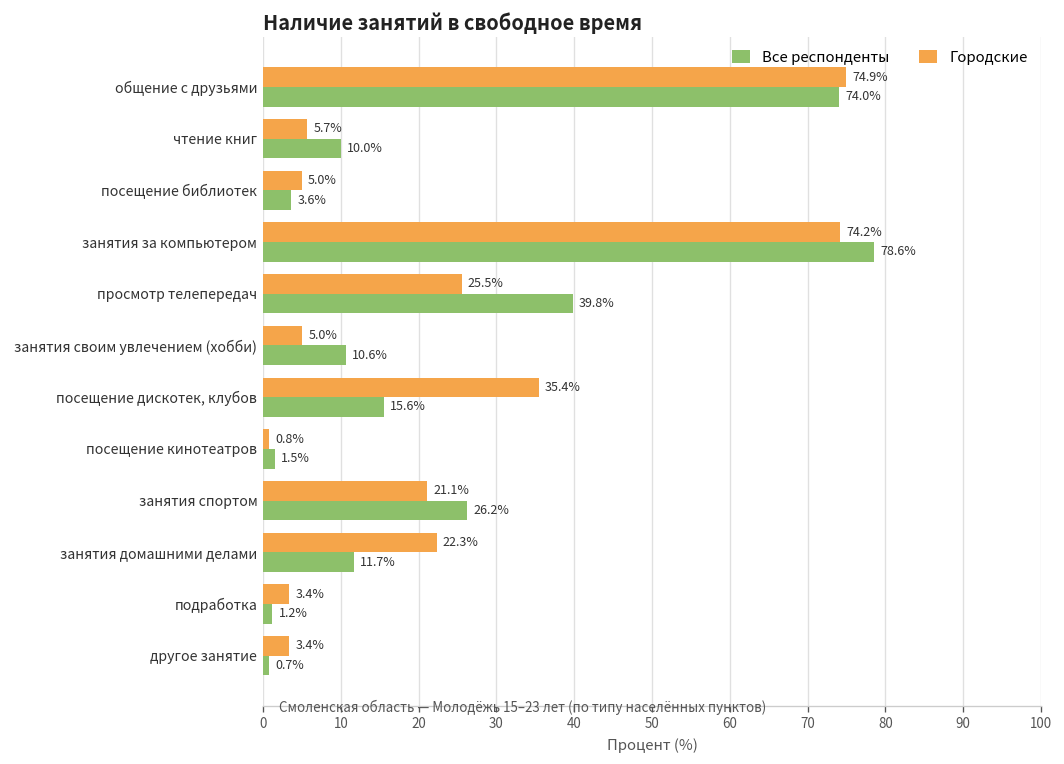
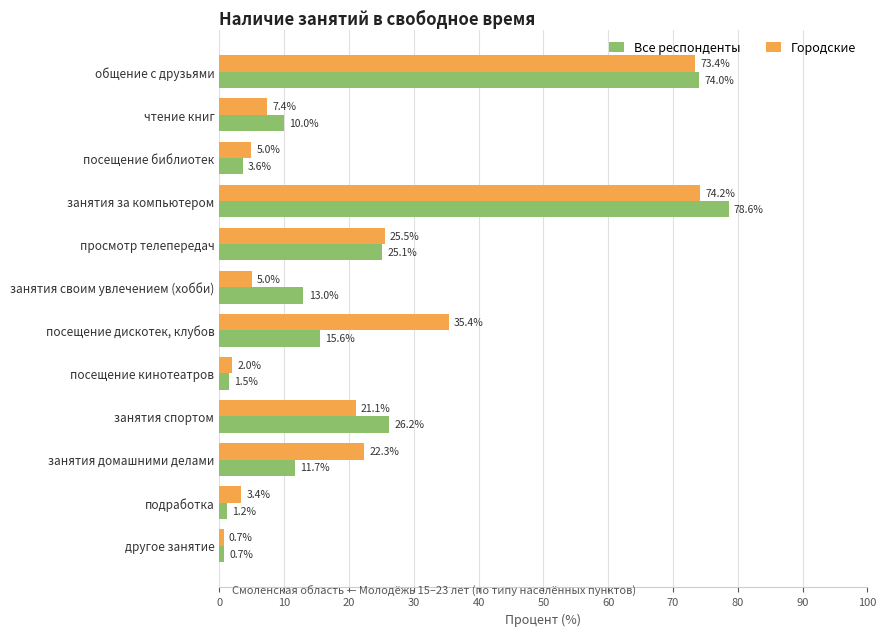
Городские, общение с друзьями: 74.9% -> 73.4%
Городские, чтение книг: 5.7% -> 7.4%
Все респонденты, просмотр телепередач: 39.8% -> 25.1%
Все респонденты, занятия своим увлечением (хобби): 10.6% -> 13.0%
Городские, посещение кинотеатров: 0.8% -> 2.0%
Городские, другое занятие: 3.4% -> 0.7%
